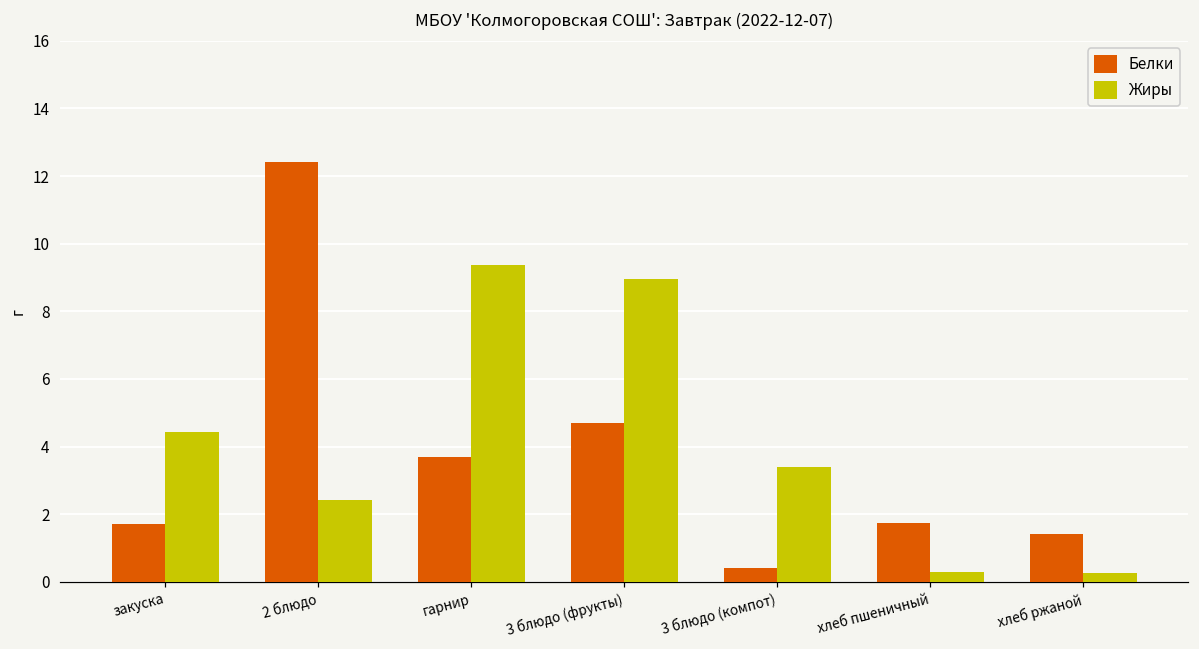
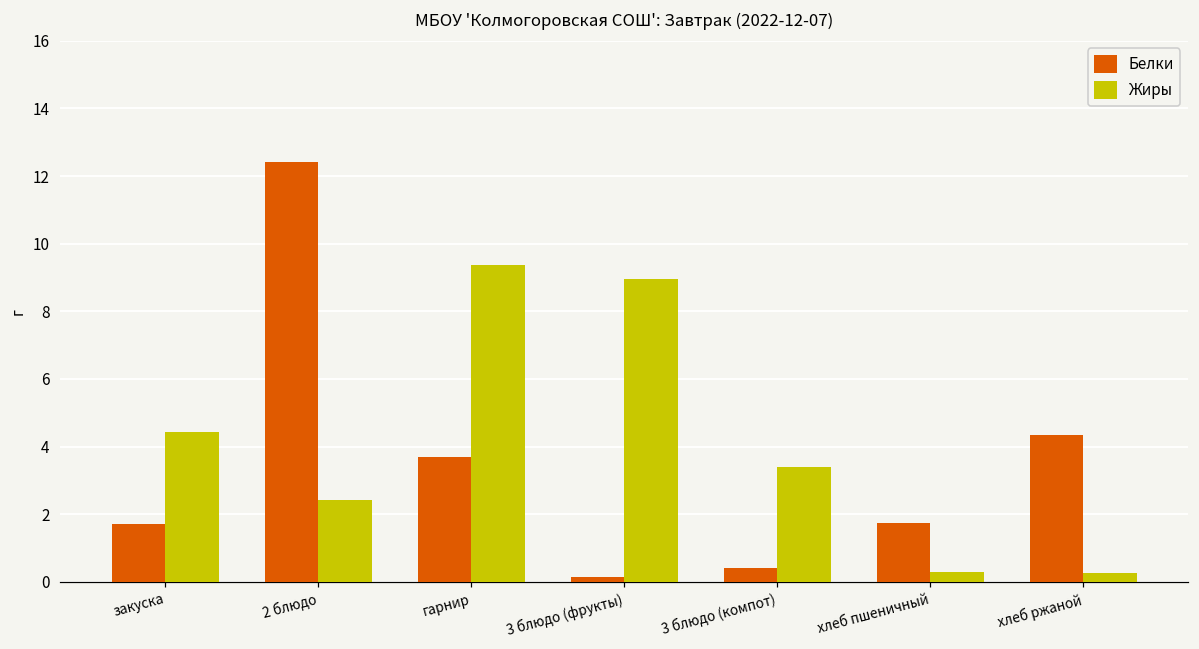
Белки, 3 блюдо (фрукты): 4.7 -> 0.2
Белки, хлеб ржаной: 1.4 -> 4.3
